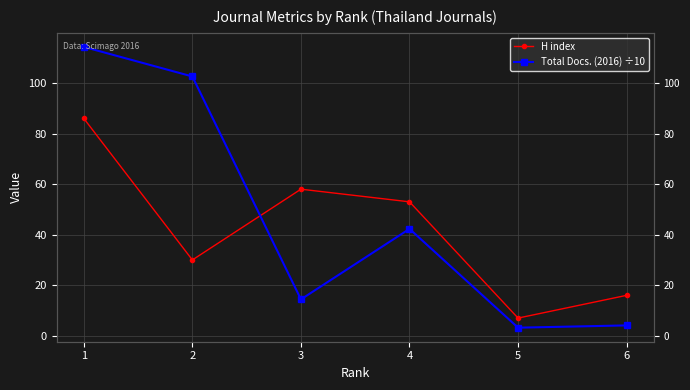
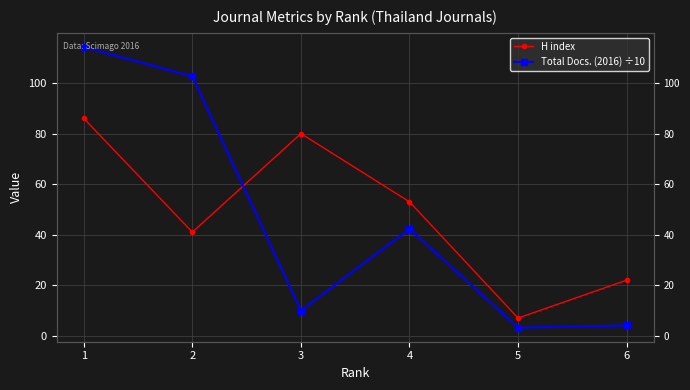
H index, 2: 30 -> 41
H index, 3: 58 -> 80
Total Docs. (2016) ÷10, 3: 14 -> 10
H index, 6: 16 -> 22
